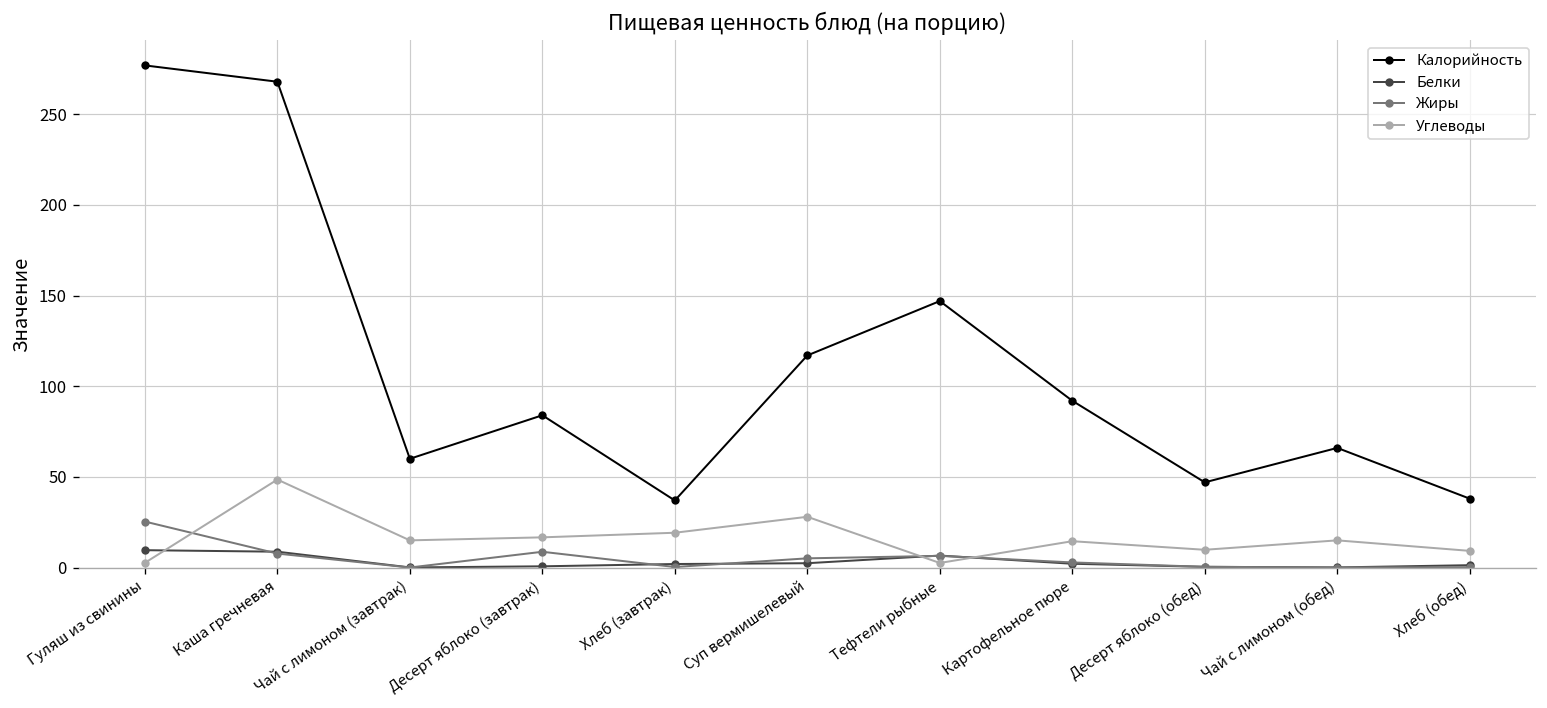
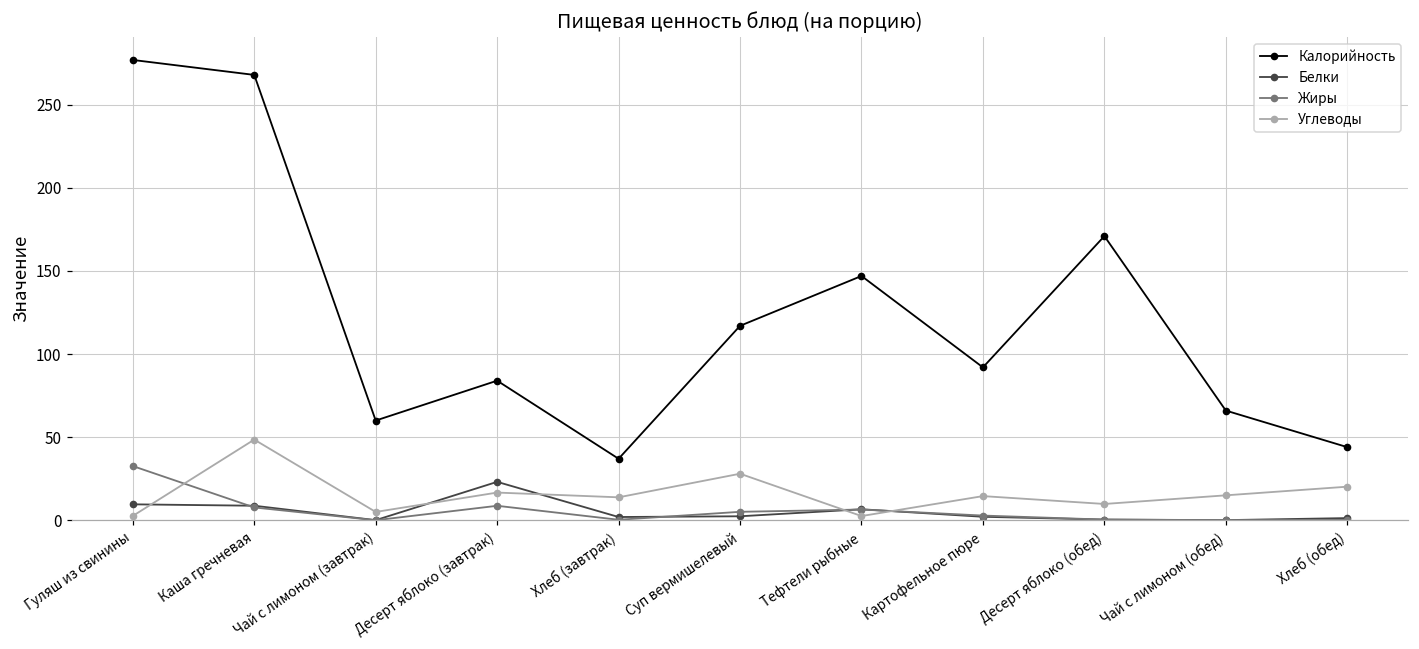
Жиры, Гуляш из свинины: 25 -> 33
Углеводы, Чай с лимоном (завтрак): 15 -> 5
Белки, Десерт яблоко (завтрак): 1 -> 23
Углеводы, Хлеб (завтрак): 19 -> 14
Калорийность, Десерт яблоко (обед): 47 -> 171
Калорийность, Хлеб (обед): 38 -> 44
Углеводы, Хлеб (обед): 9 -> 20
